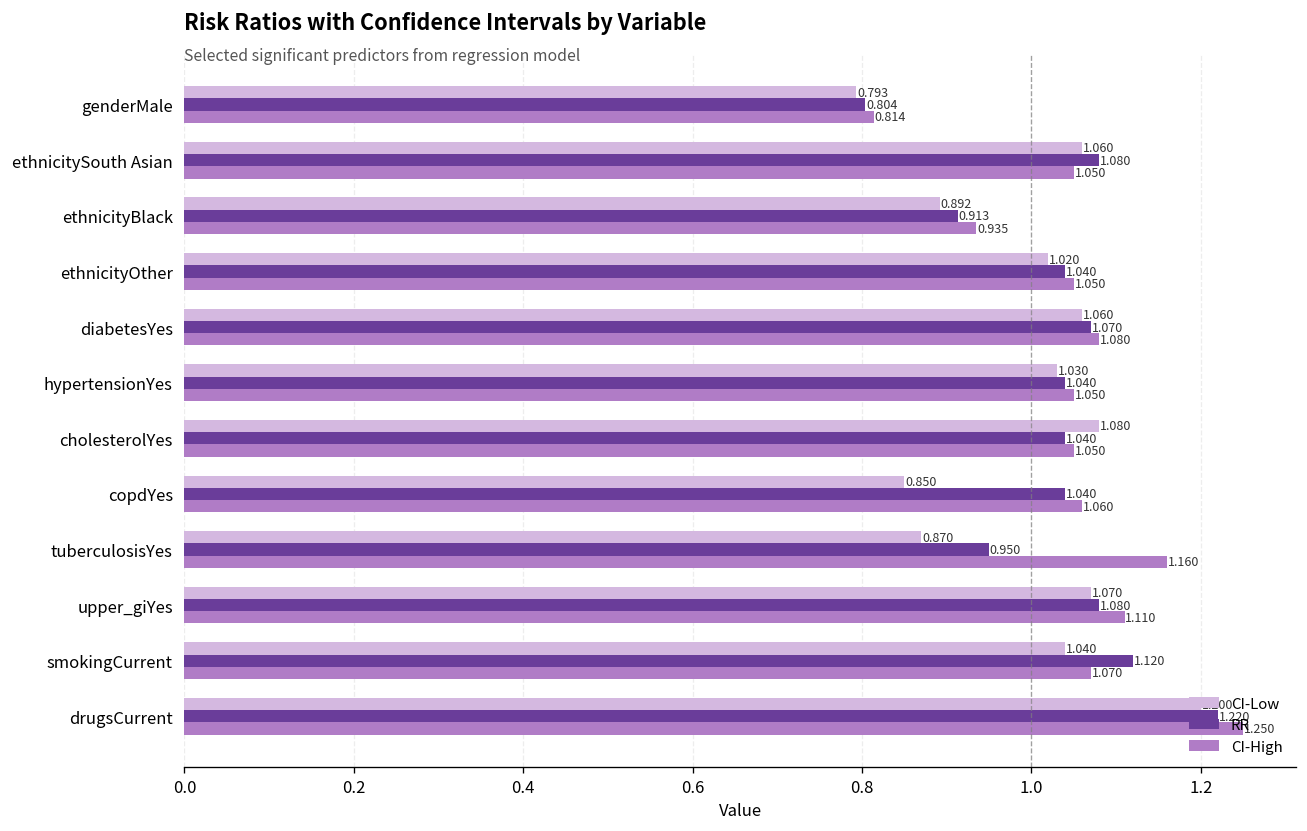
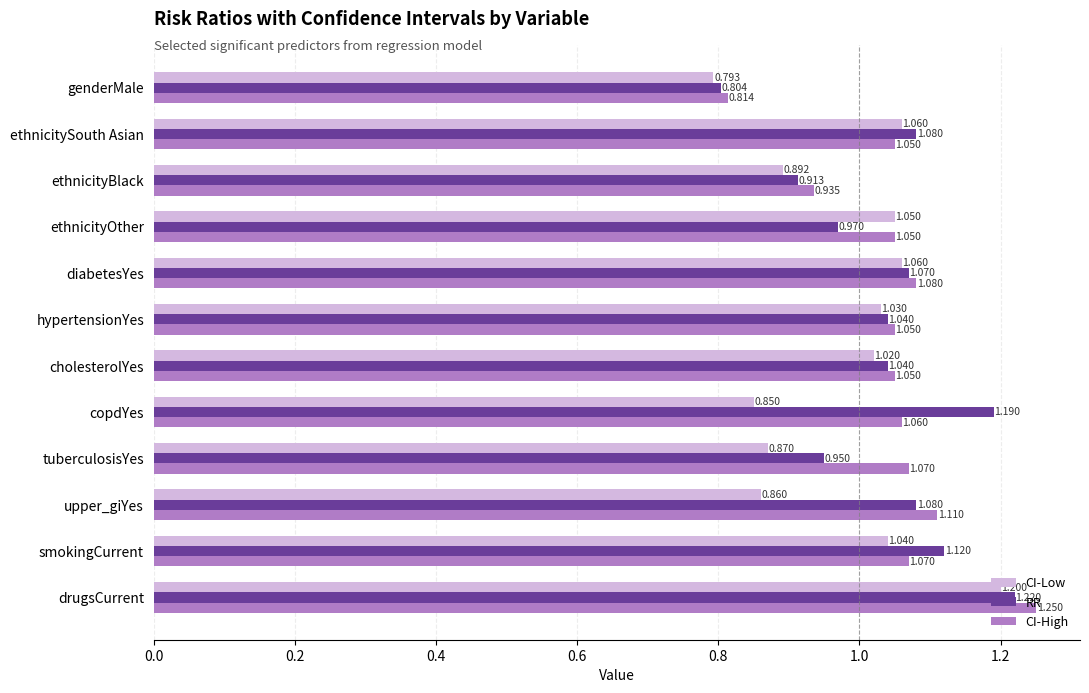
CI-Low, ethnicityOther: 1.020 -> 1.050
RR, ethnicityOther: 1.040 -> 0.970
CI-Low, cholesterolYes: 1.080 -> 1.020
RR, copdYes: 1.040 -> 1.190
CI-High, tuberculosisYes: 1.160 -> 1.070
CI-Low, upper_giYes: 1.070 -> 0.860
